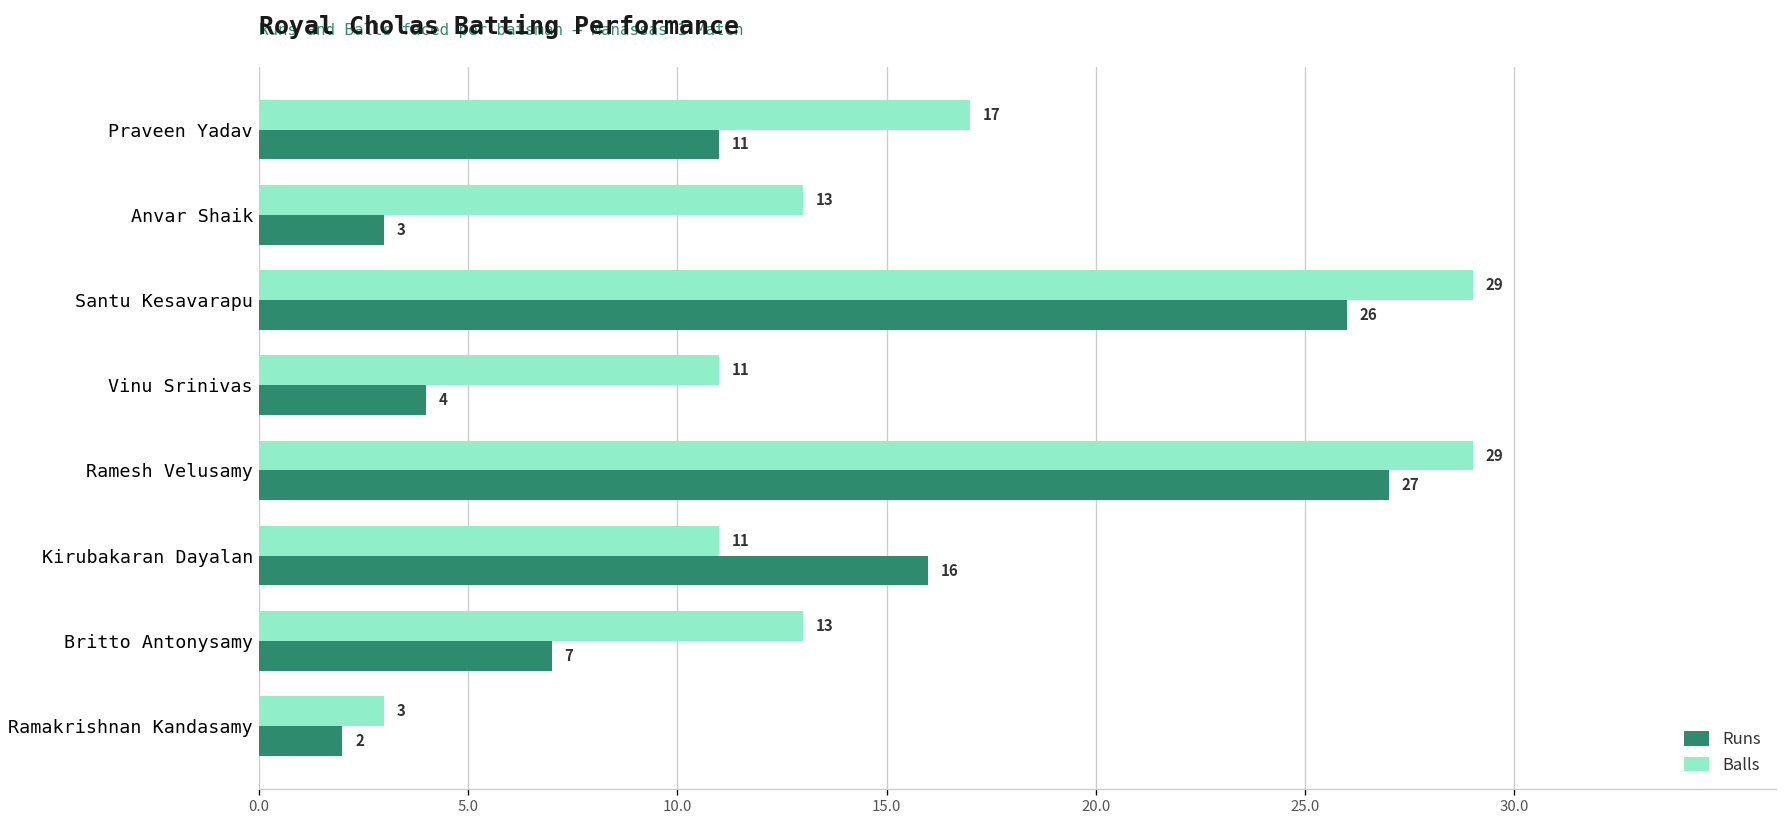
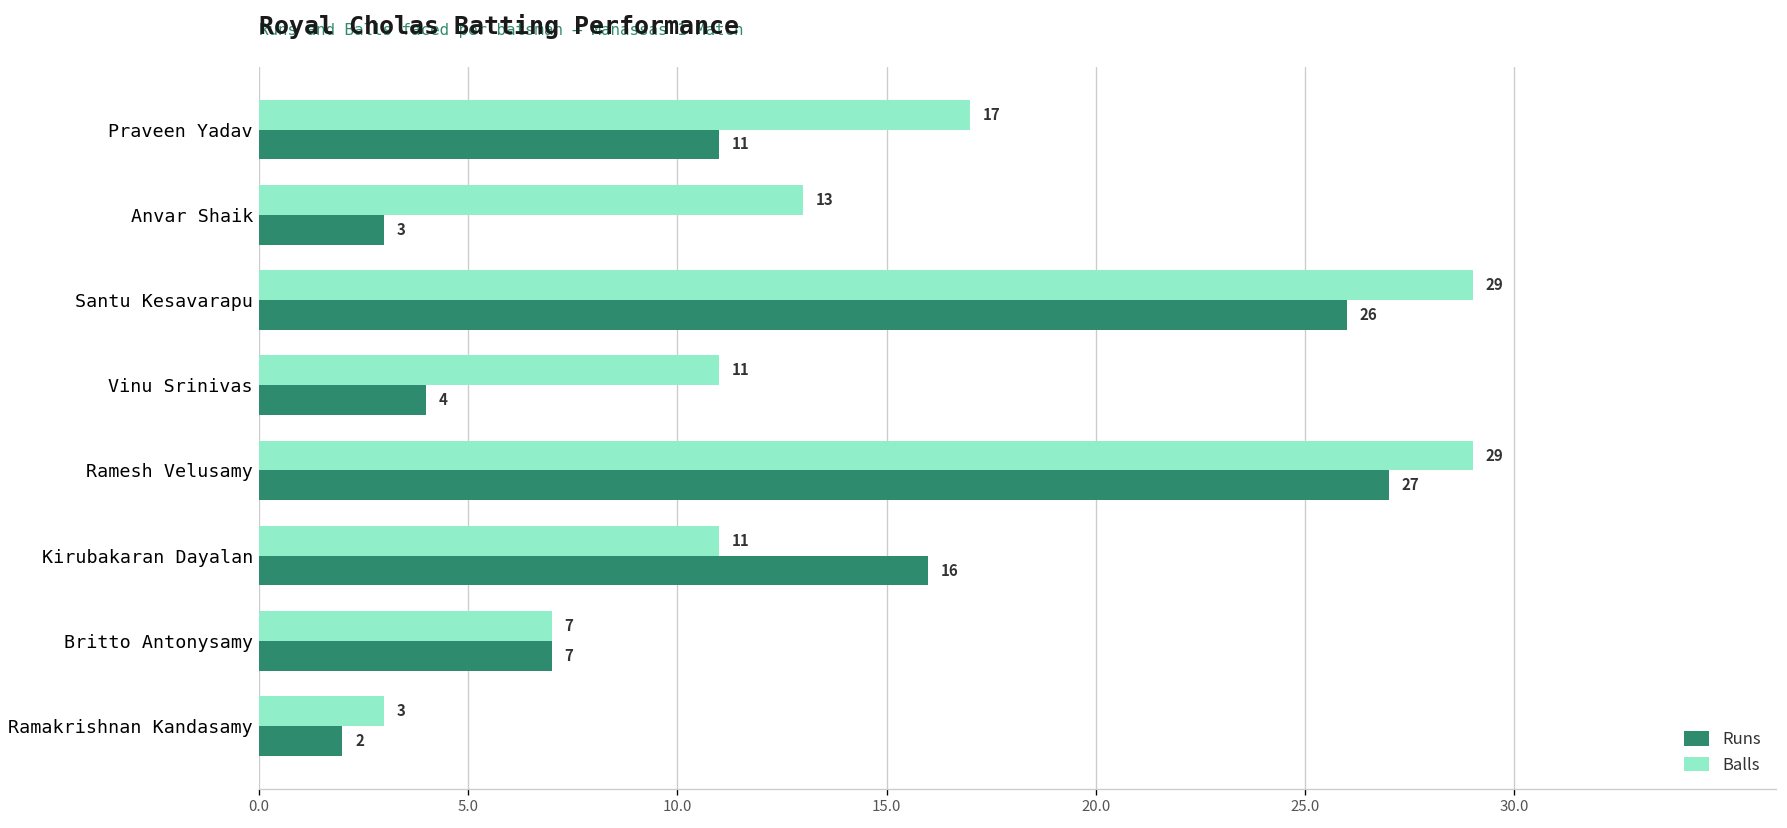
Balls, Britto Antonysamy: 13 -> 7
